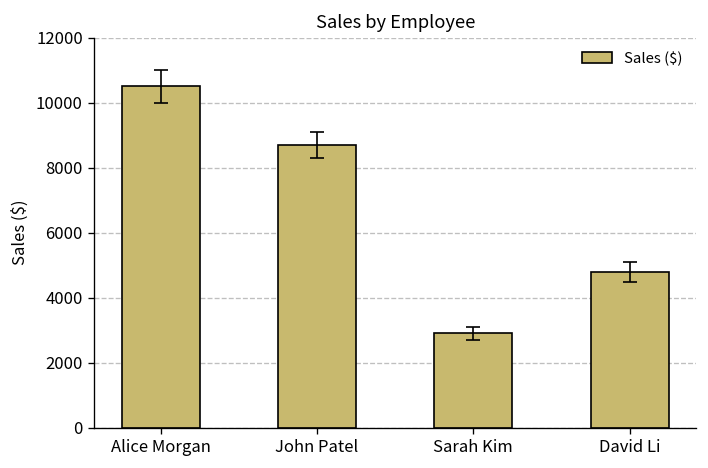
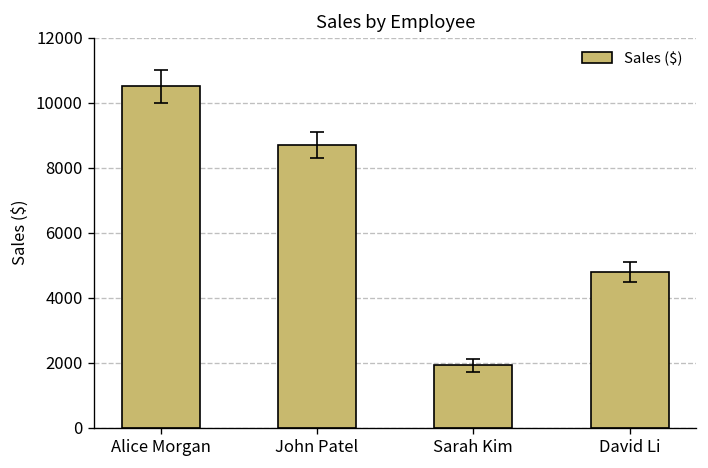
Sales ($), Sarah Kim: 2900 -> 1900
